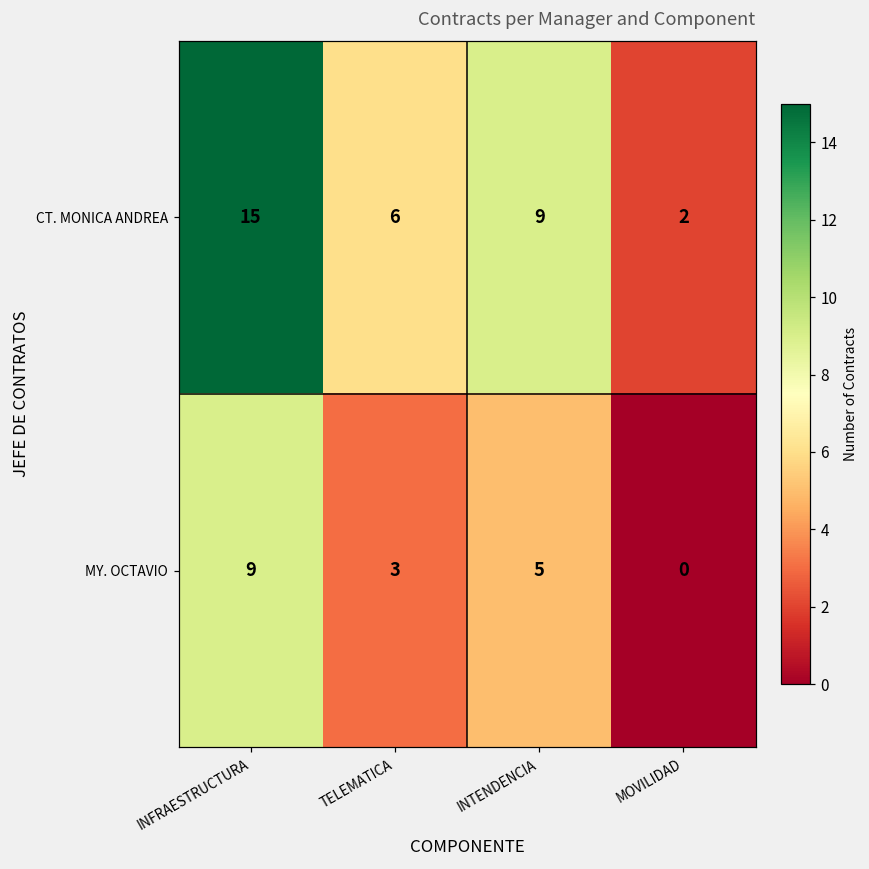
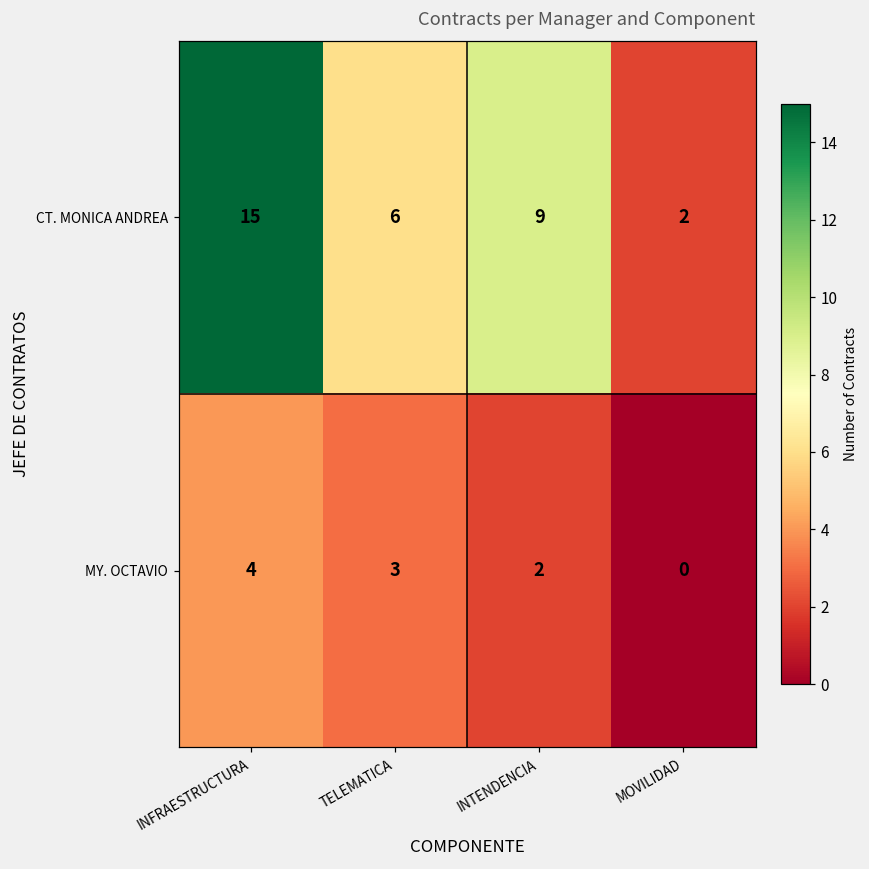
MY. OCTAVIO, INFRAESTRUCTURA: 9 -> 4
MY. OCTAVIO, INTENDENCIA: 5 -> 2
